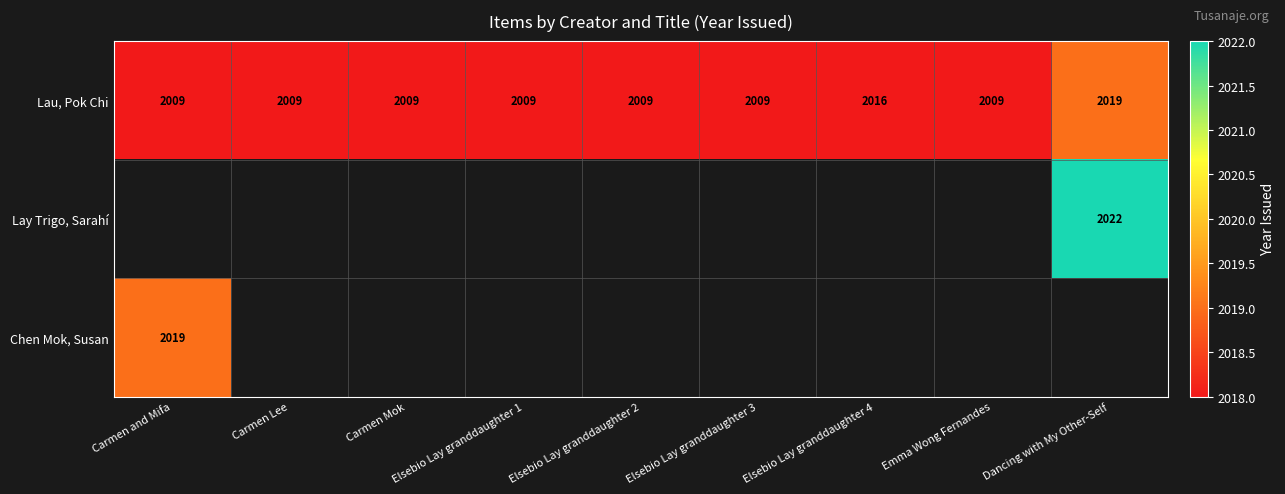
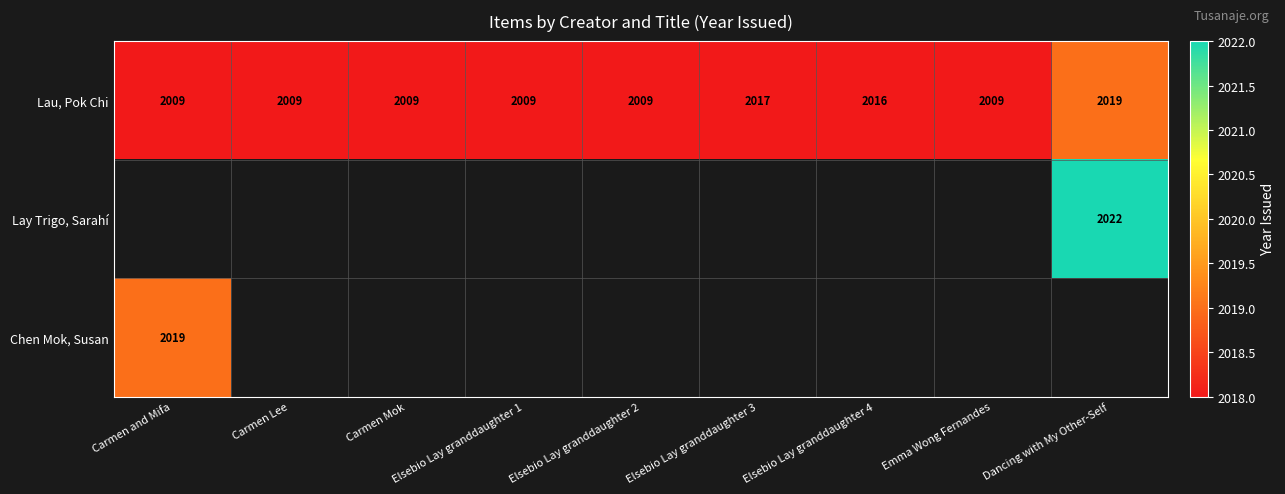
Lau, Pok Chi, Elsebio Lay granddaughter 3: 2009 -> 2017
